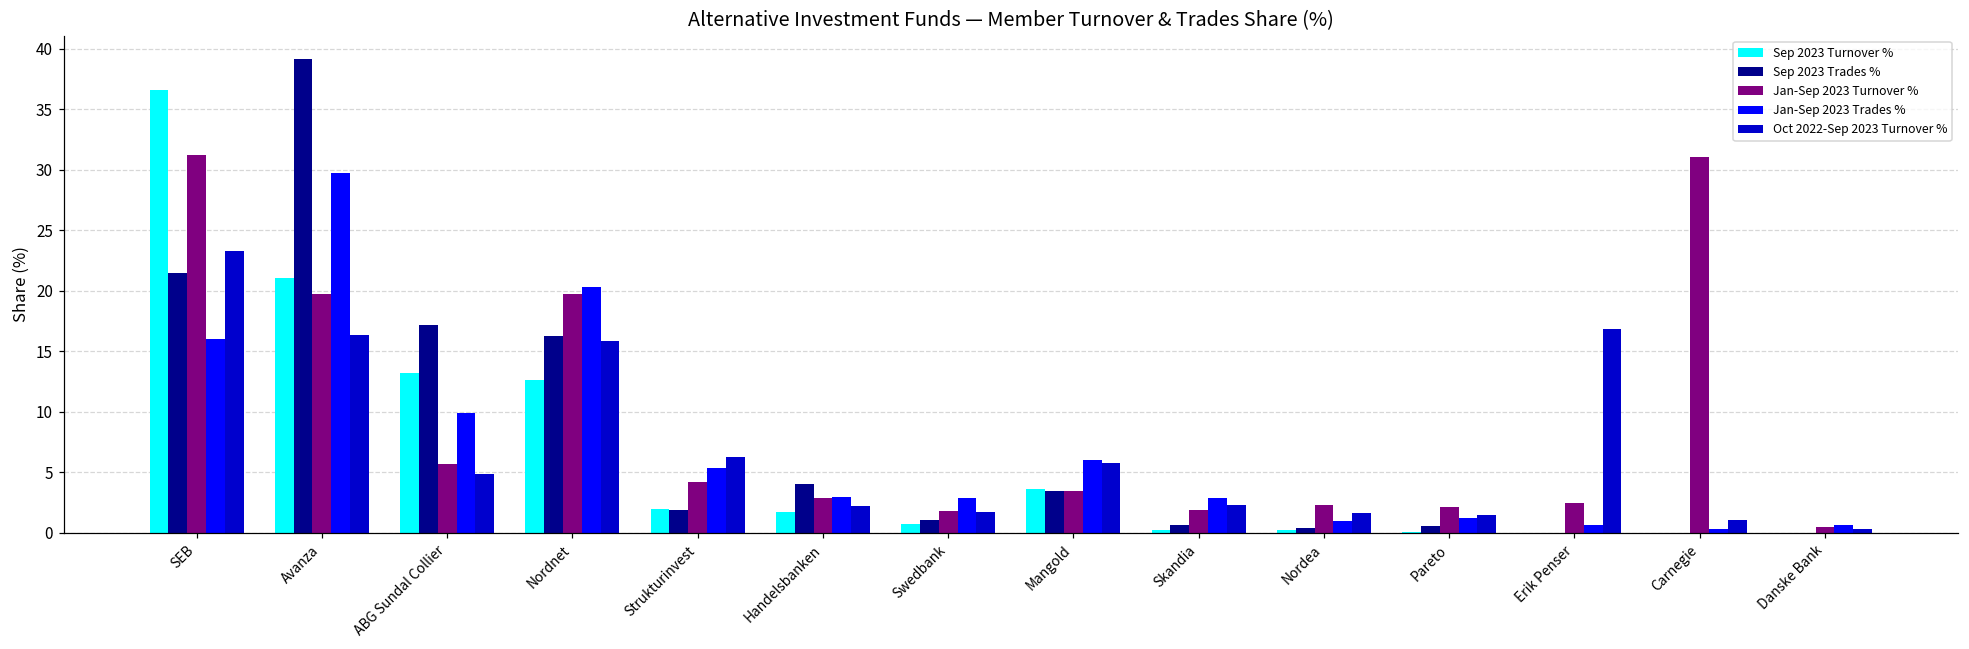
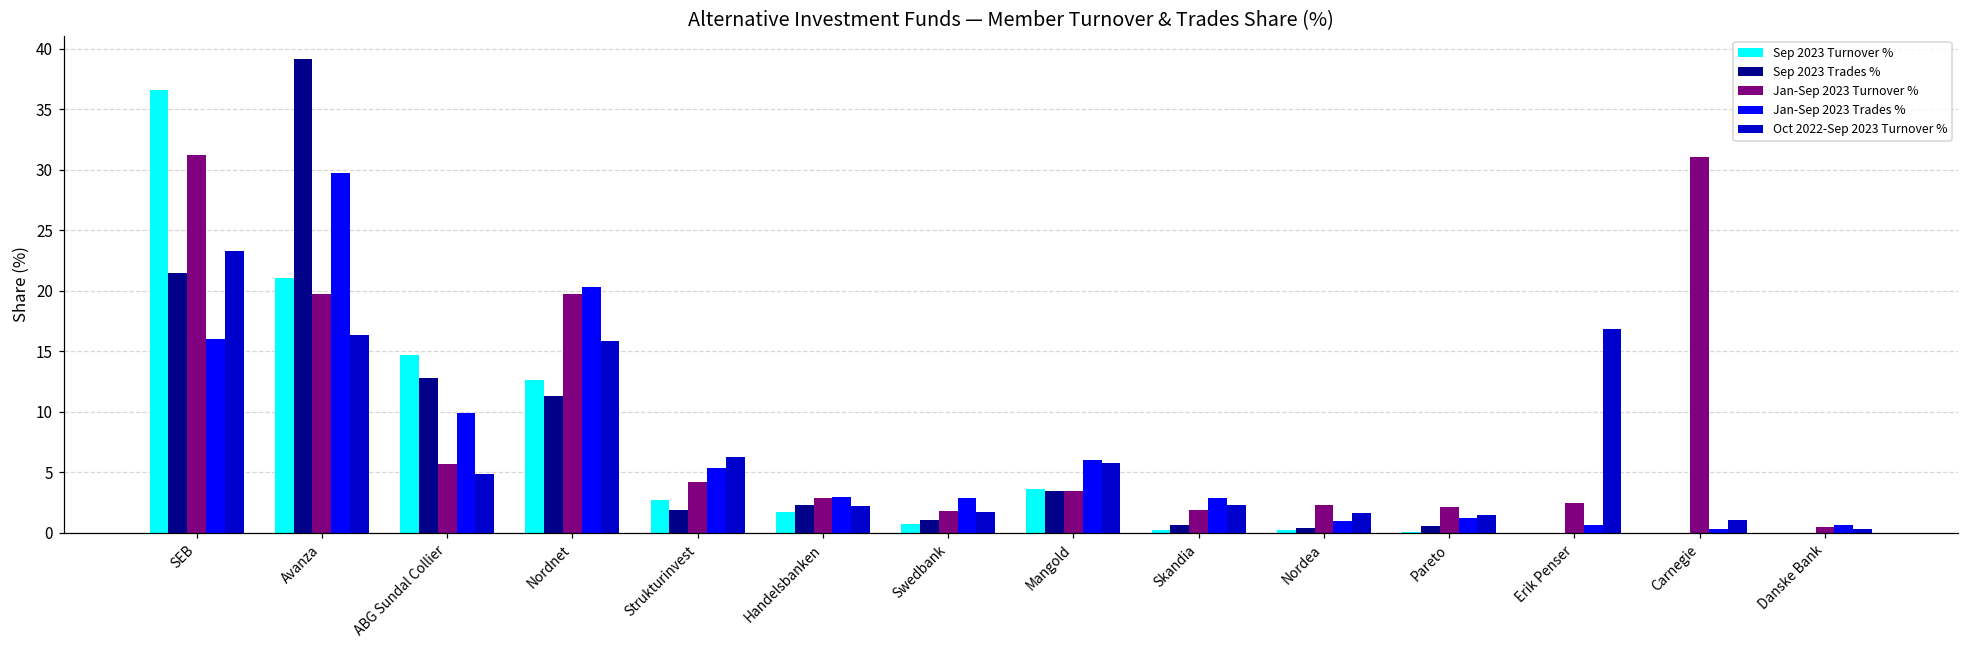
Sep 2023 Turnover %, ABG Sundal Collier: 13.2 -> 14.7
Sep 2023 Trades %, ABG Sundal Collier: 17.2 -> 12.8
Sep 2023 Trades %, Nordnet: 16.3 -> 11.3
Sep 2023 Turnover %, Strukturinvest: 1.9 -> 2.7
Sep 2023 Trades %, Handelsbanken: 4.0 -> 2.3
